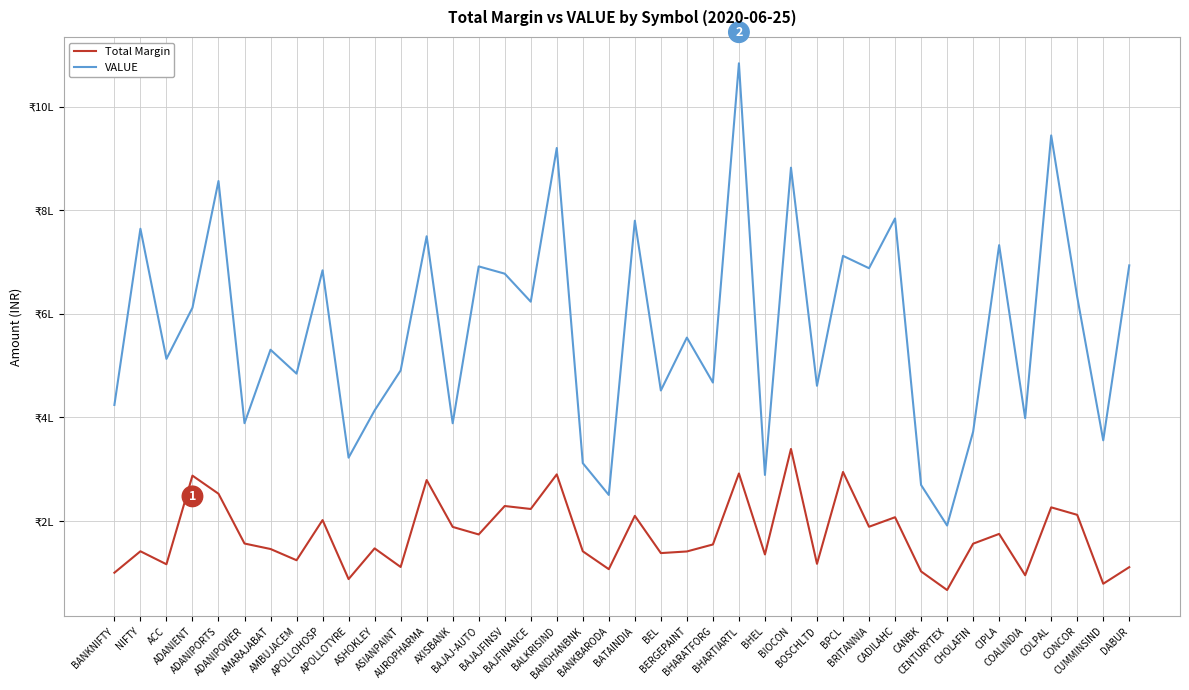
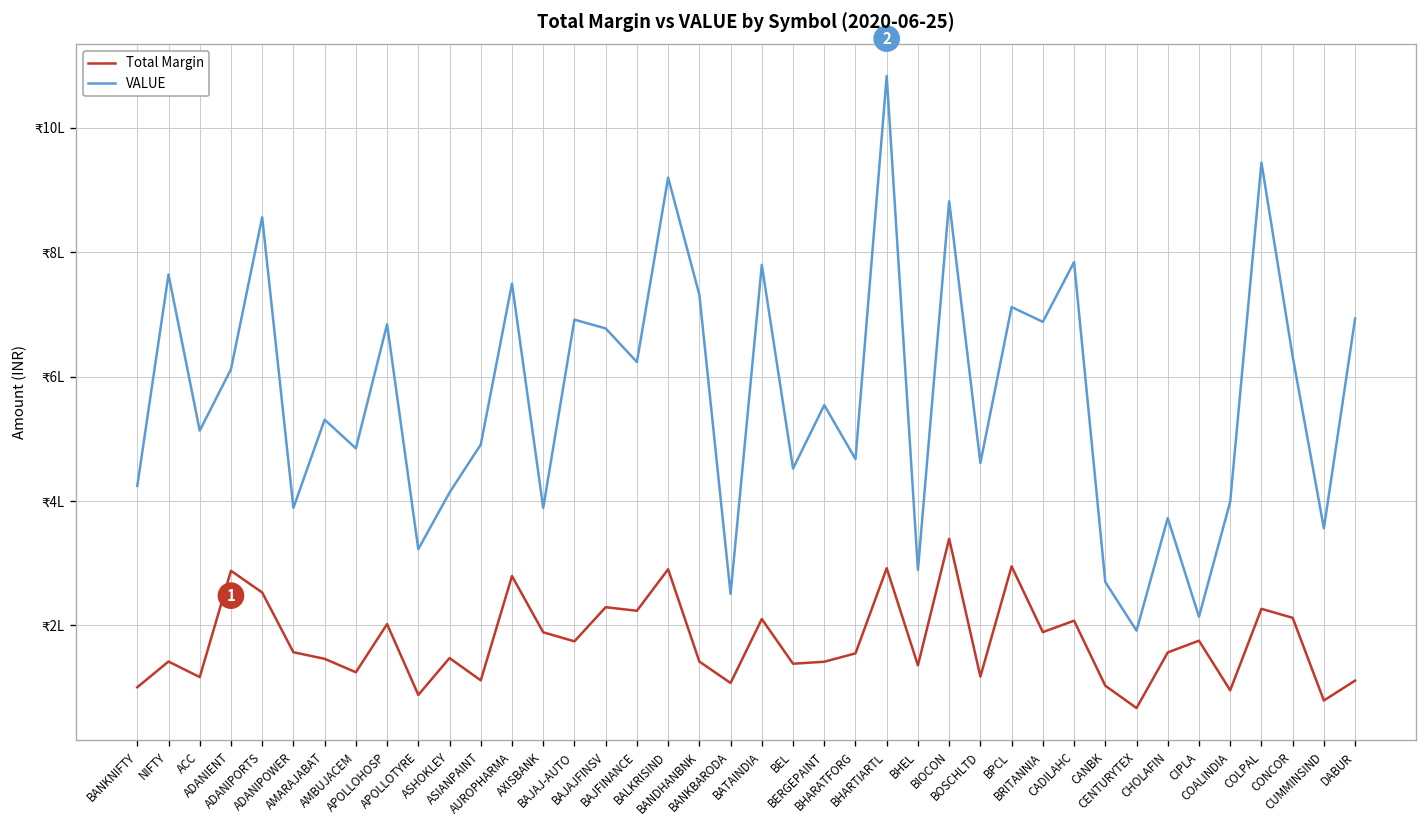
VALUE, BANDHANBNK: ₹3.1L -> ₹7.3L
VALUE, CIPLA: ₹7.3L -> ₹2.1L
